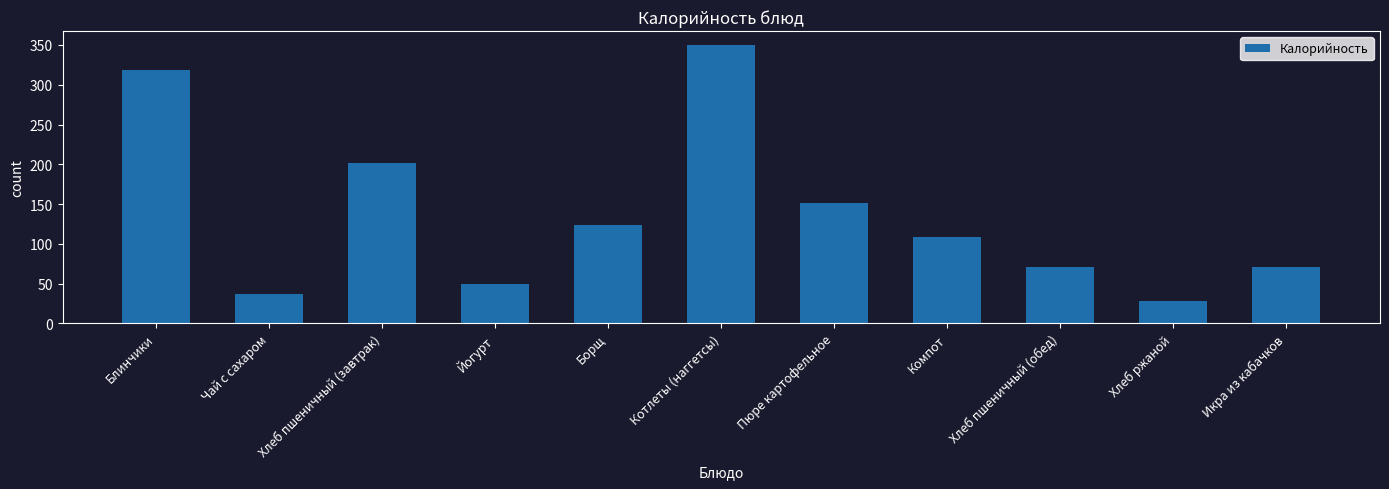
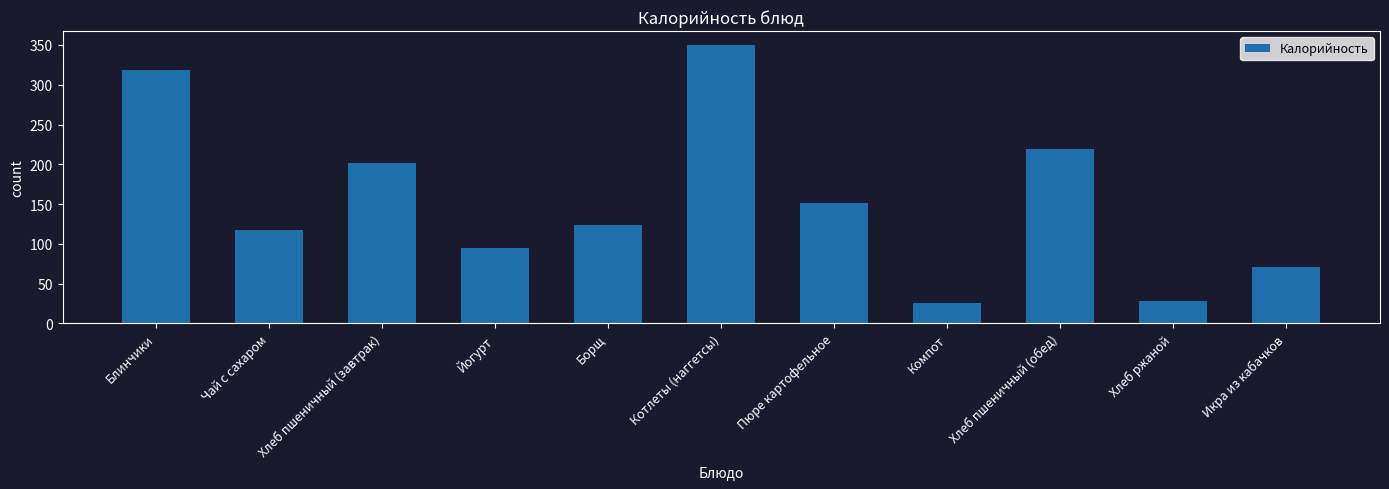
Чай с сахаром: 40 -> 120
Йогурт: 50 -> 100
Компот: 110 -> 30
Хлеб пшеничный (обед): 70 -> 220
